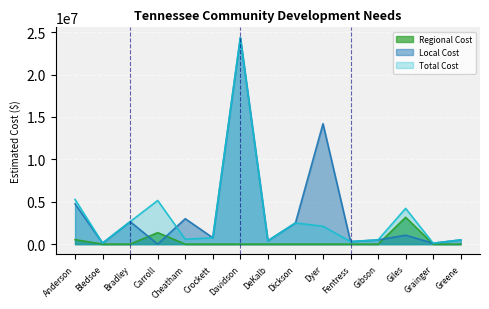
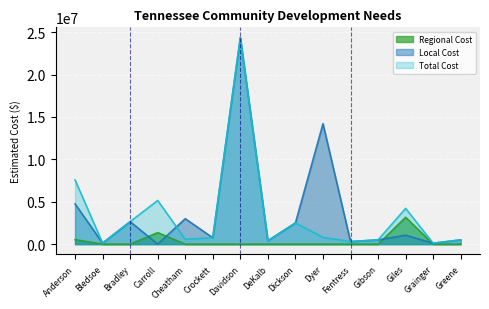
Total Cost, Anderson: 5000000 -> 8000000
Total Cost, Dyer: 2000000 -> 1000000
